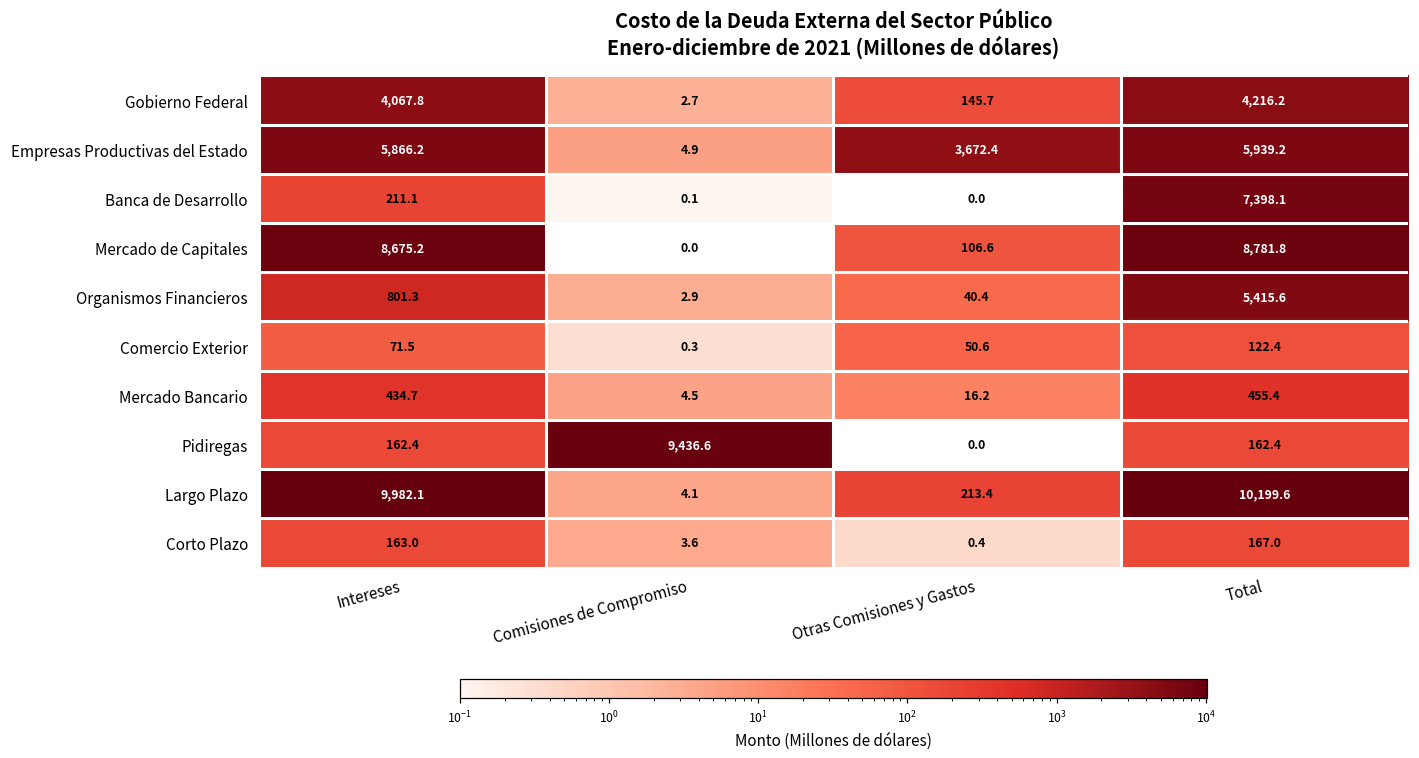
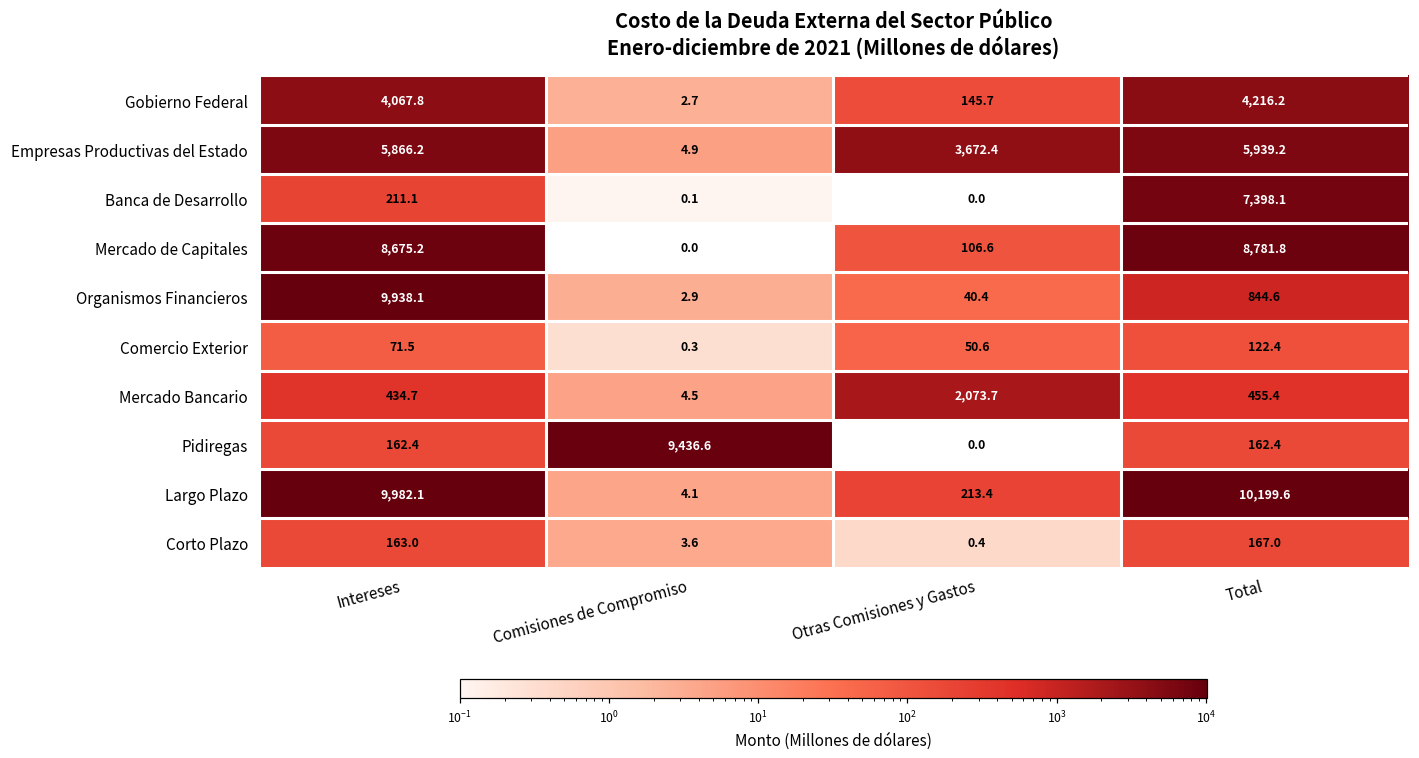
Organismos Financieros, Intereses: 801.3 -> 9,938.1
Organismos Financieros, Total: 5,415.6 -> 844.6
Mercado Bancario, Otras Comisiones y Gastos: 16.2 -> 2,073.7
